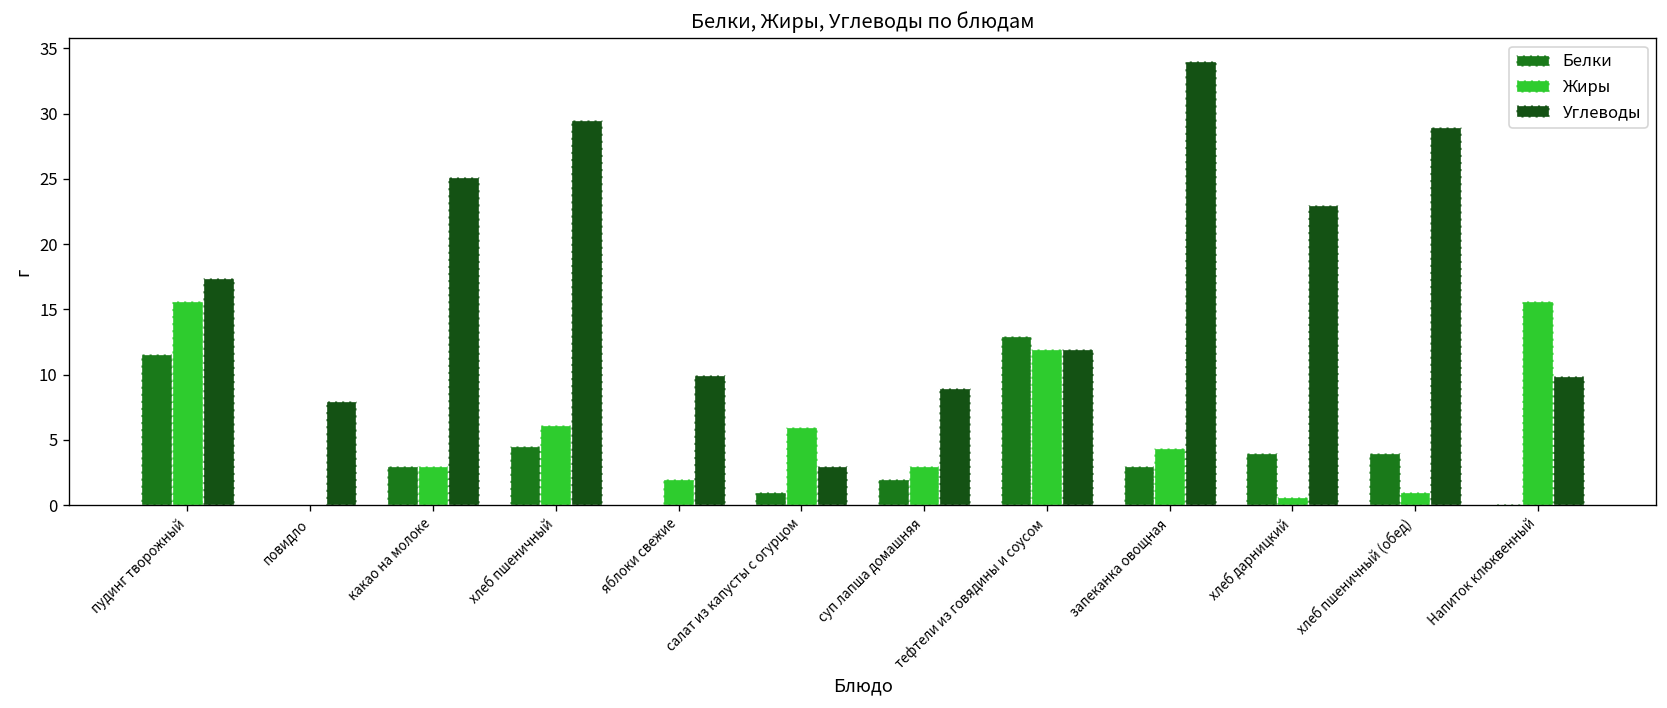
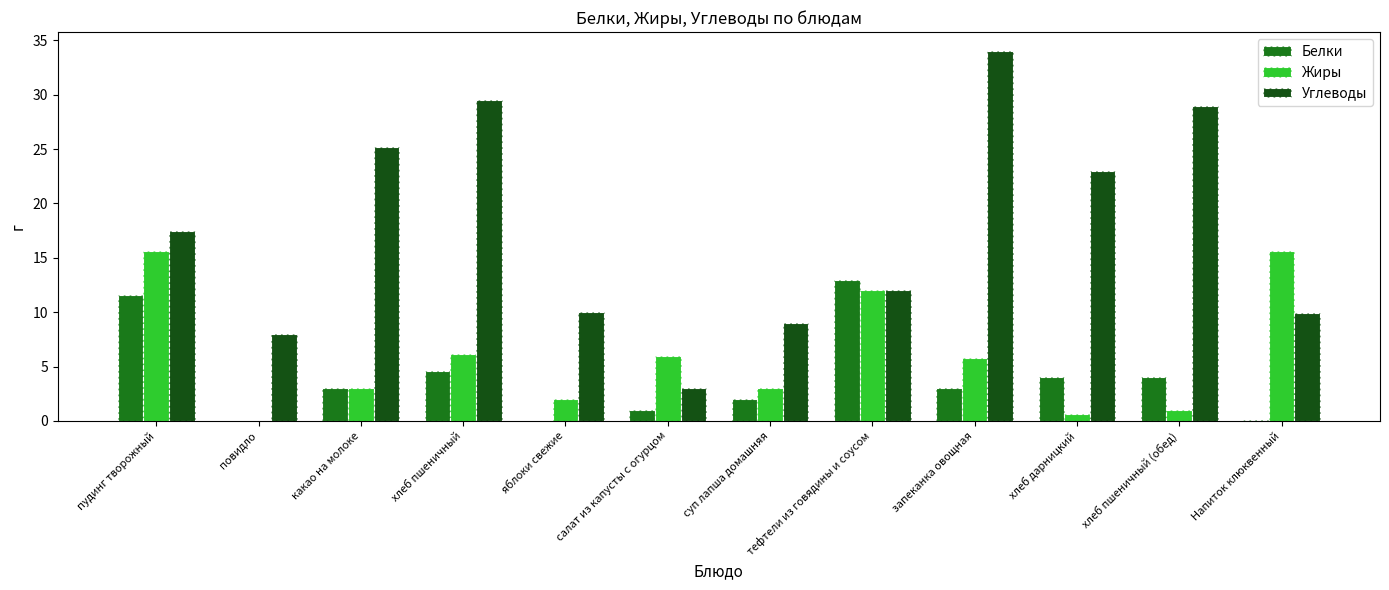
Жиры, запеканка овощная: 4.4 -> 5.8
